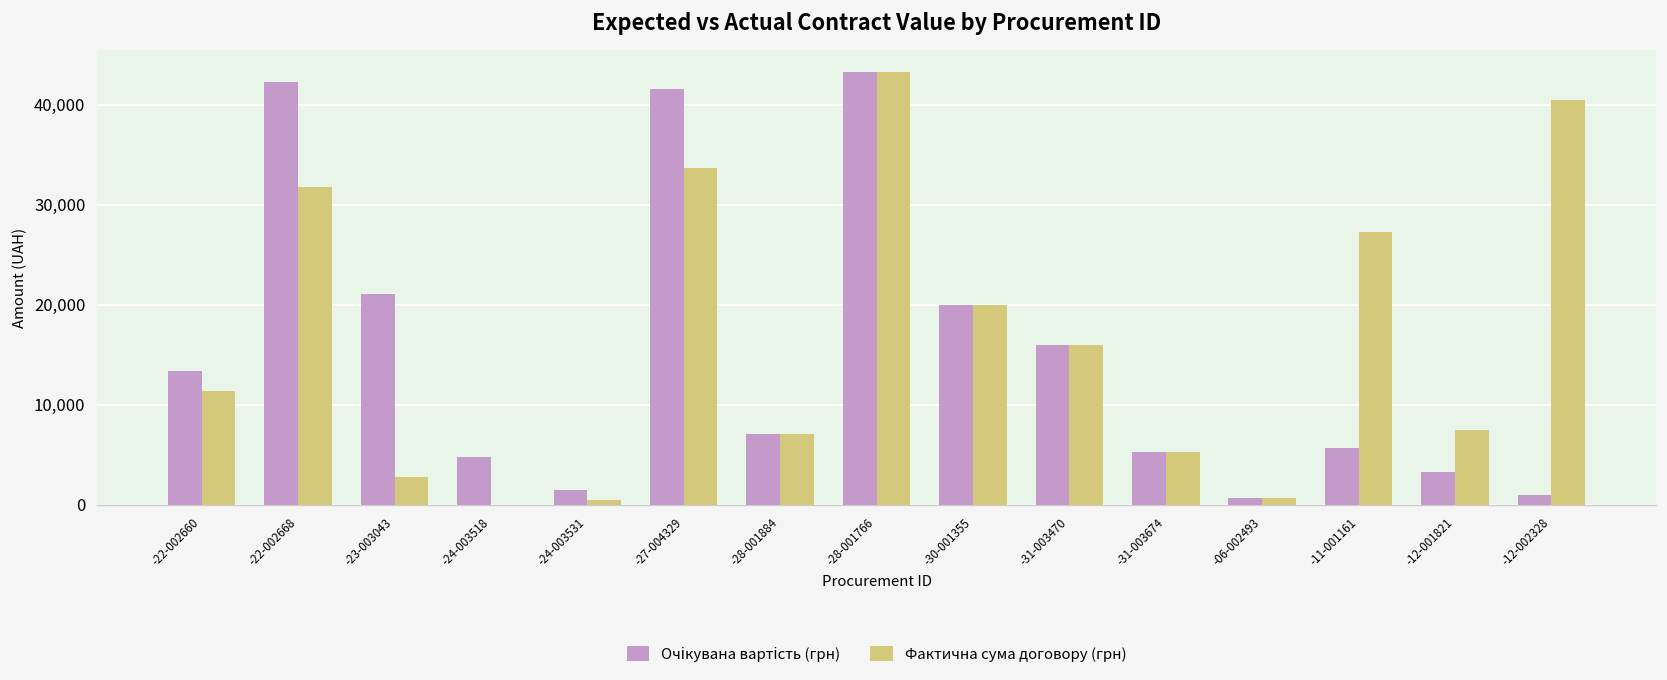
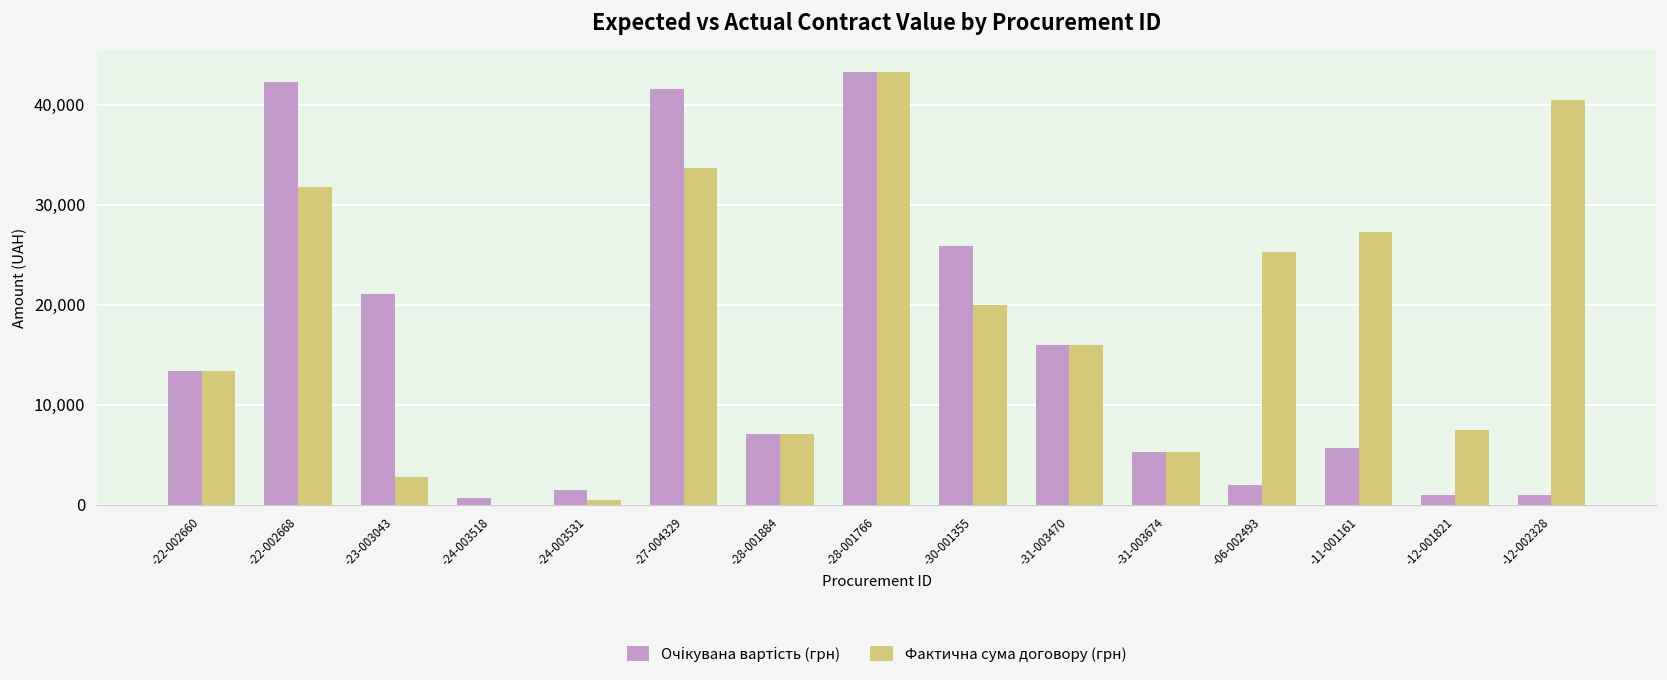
Фактична сума договору (грн), -22-002660: 11,000 -> 13,000
Очікувана вартість (грн), -24-003518: 5,000 -> 1,000
Очікувана вартість (грн), -30-001355: 20,000 -> 26,000
Очікувана вартість (грн), -06-002493: 1,000 -> 2,000
Фактична сума договору (грн), -06-002493: 1,000 -> 25,000
Очікувана вартість (грн), -12-001821: 3,000 -> 1,000
